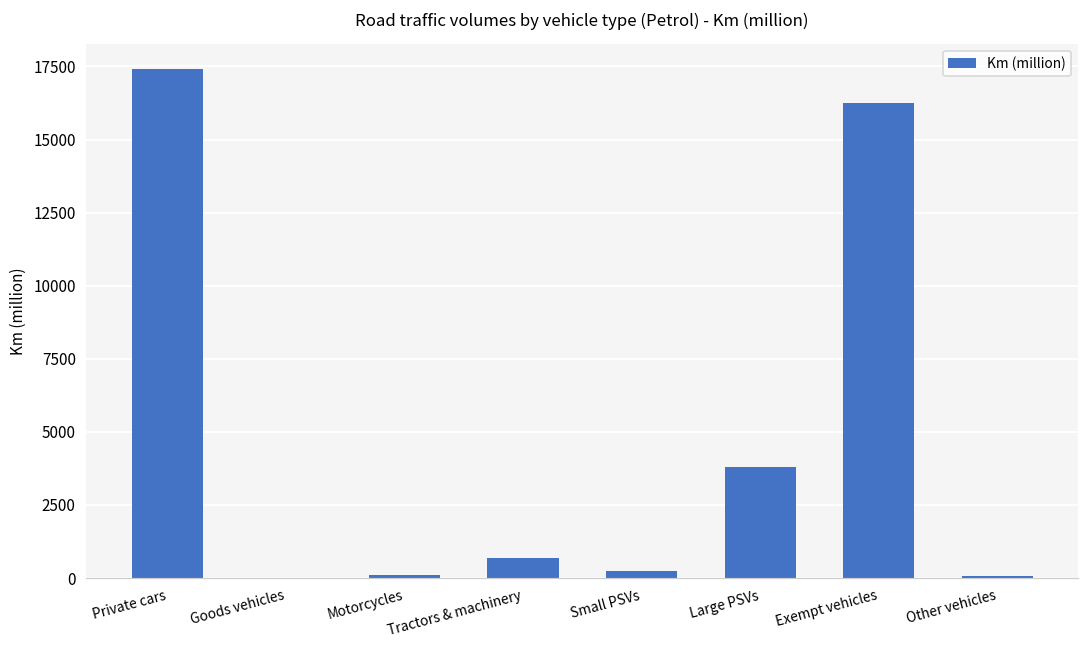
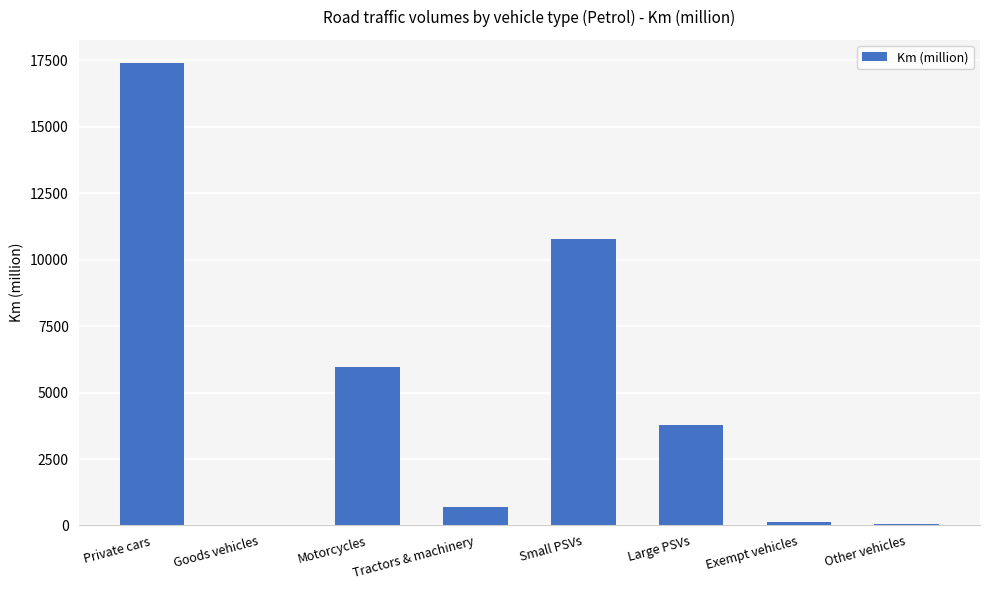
Motorcycles: 100 -> 6000
Small PSVs: 300 -> 10800
Exempt vehicles: 16300 -> 100
